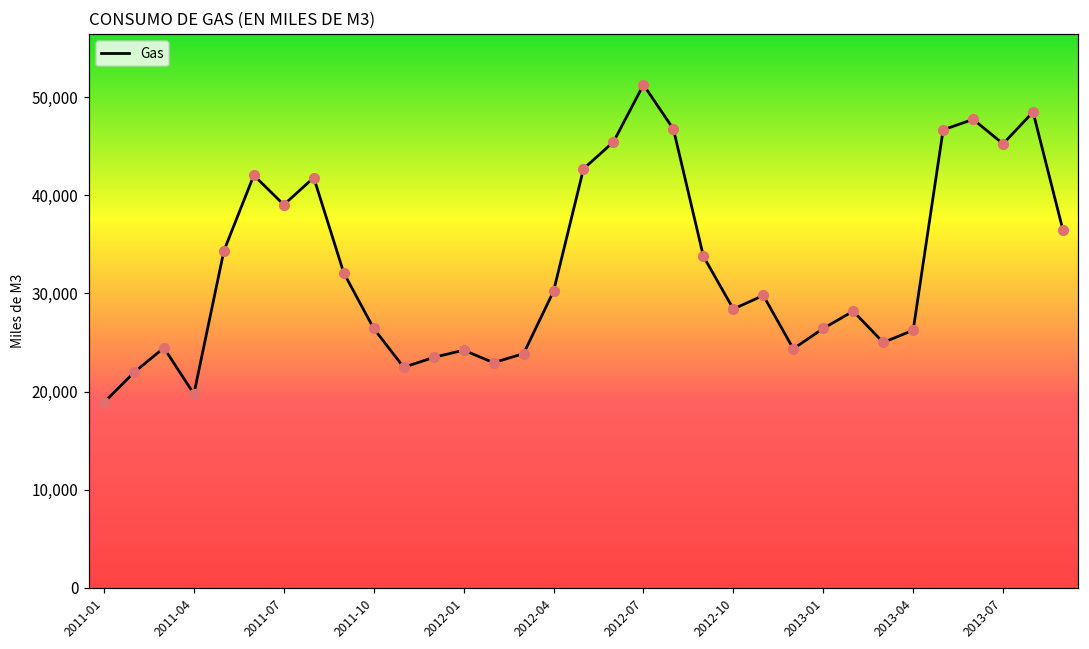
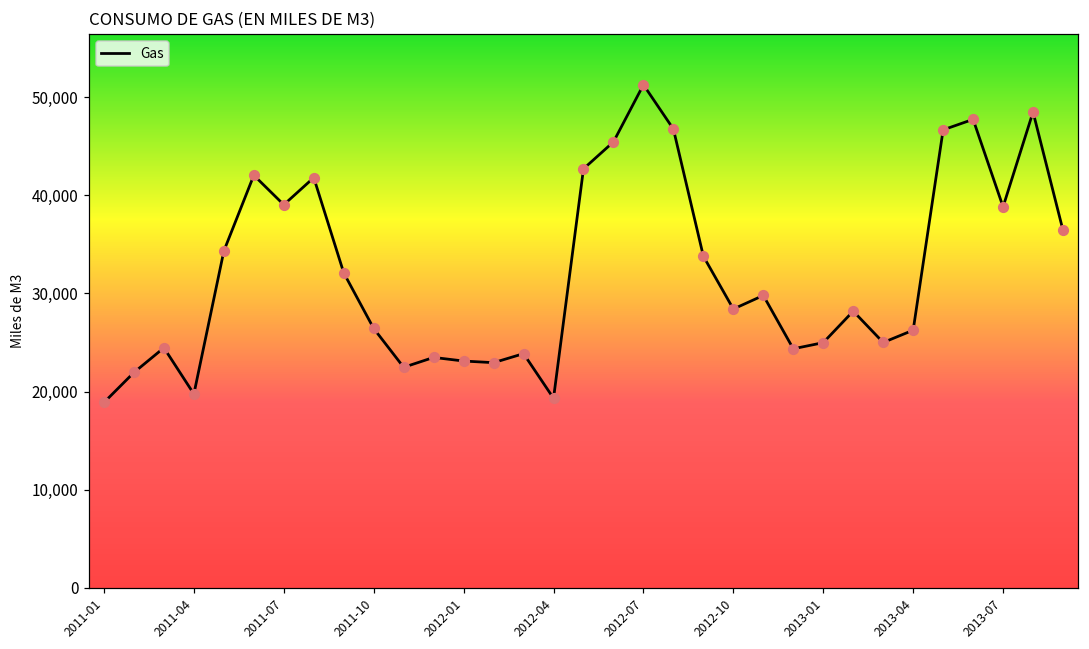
2012-01: 24,000 -> 23,000
2012-04: 30,000 -> 19,000
2013-01: 26,000 -> 25,000
2013-07: 45,000 -> 39,000
